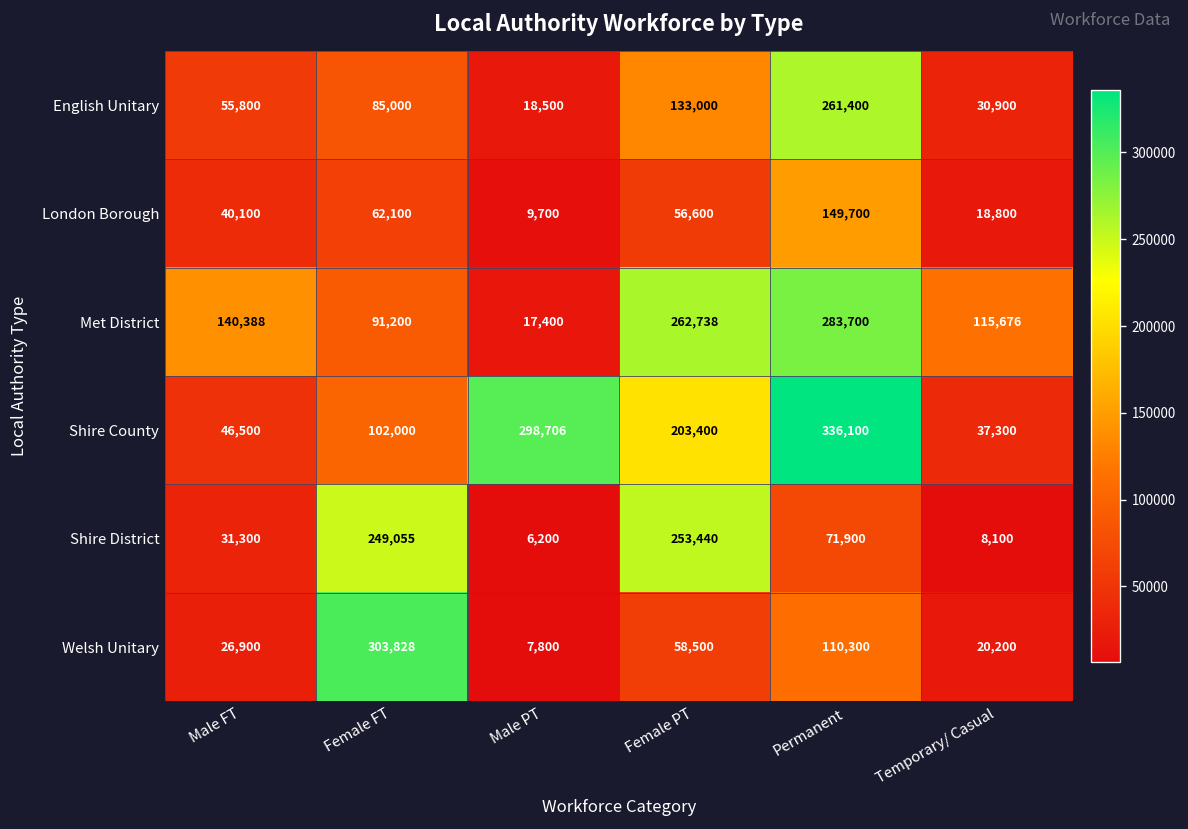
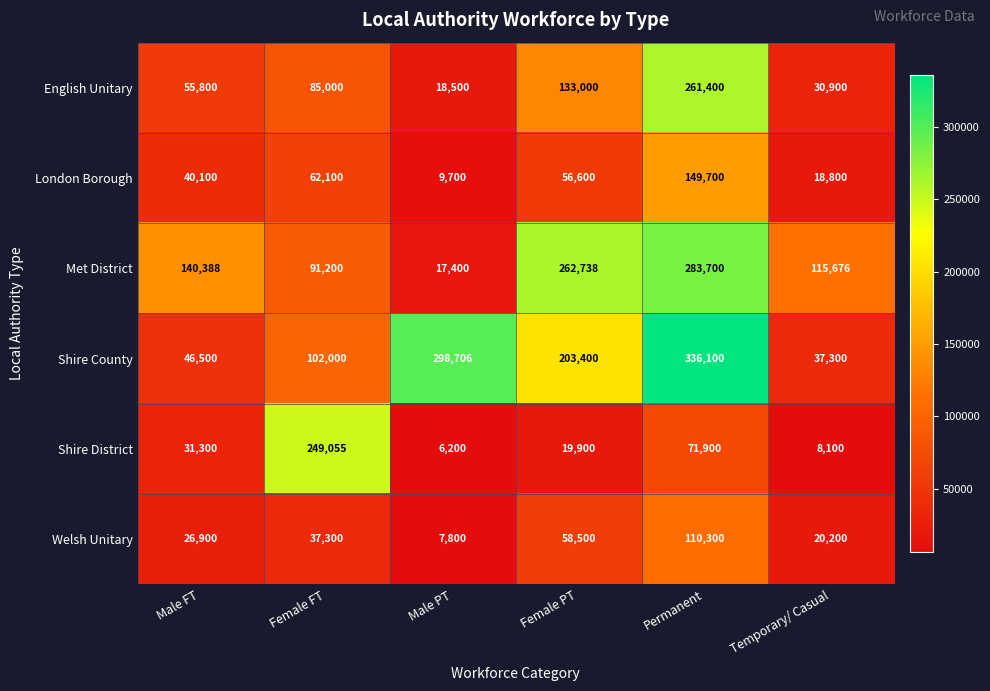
Shire District, Female PT: 253,440 -> 19,900
Welsh Unitary, Female FT: 303,828 -> 37,300
